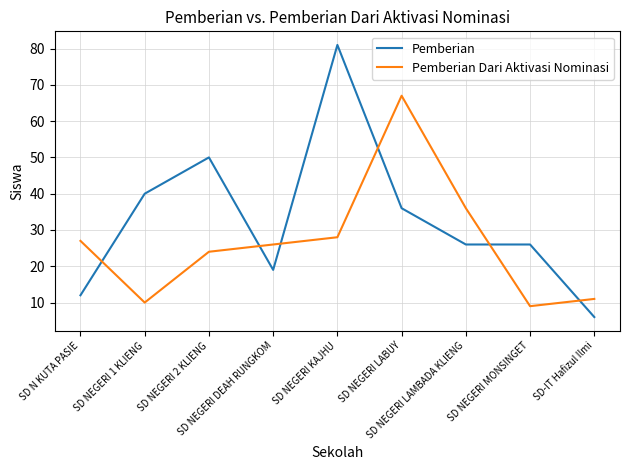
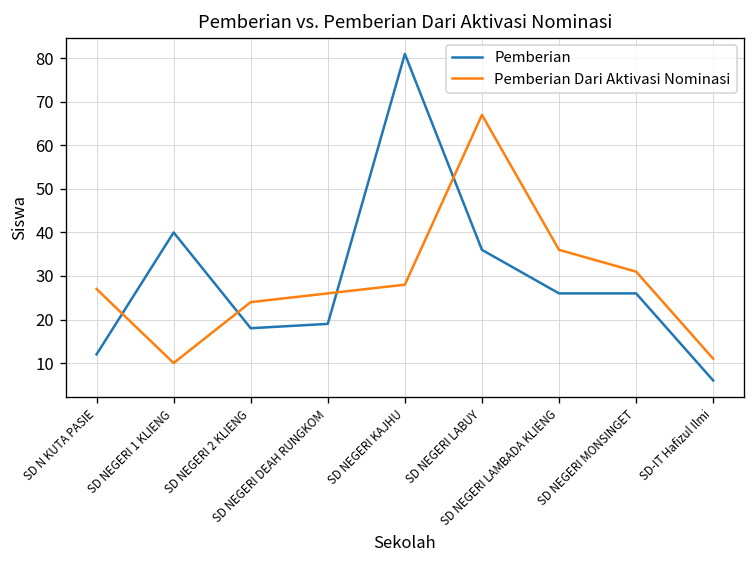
Pemberian, SD NEGERI 2 KLIENG: 50 -> 18
Pemberian Dari Aktivasi Nominasi, SD NEGERI MONSINGET: 9 -> 31
